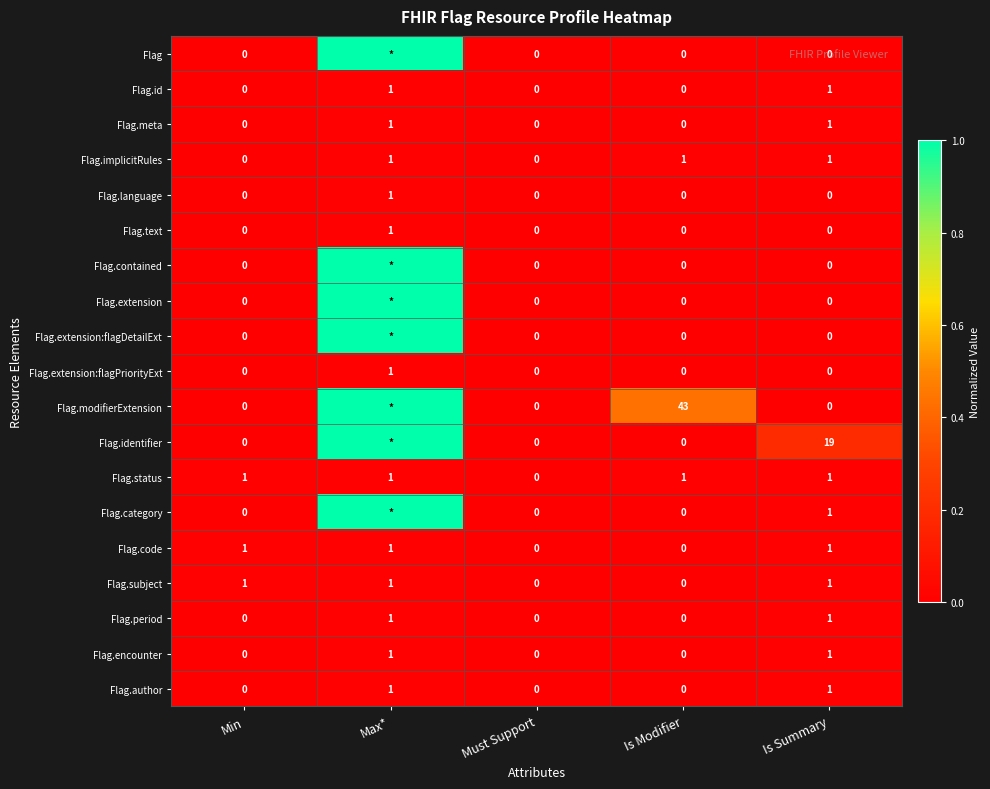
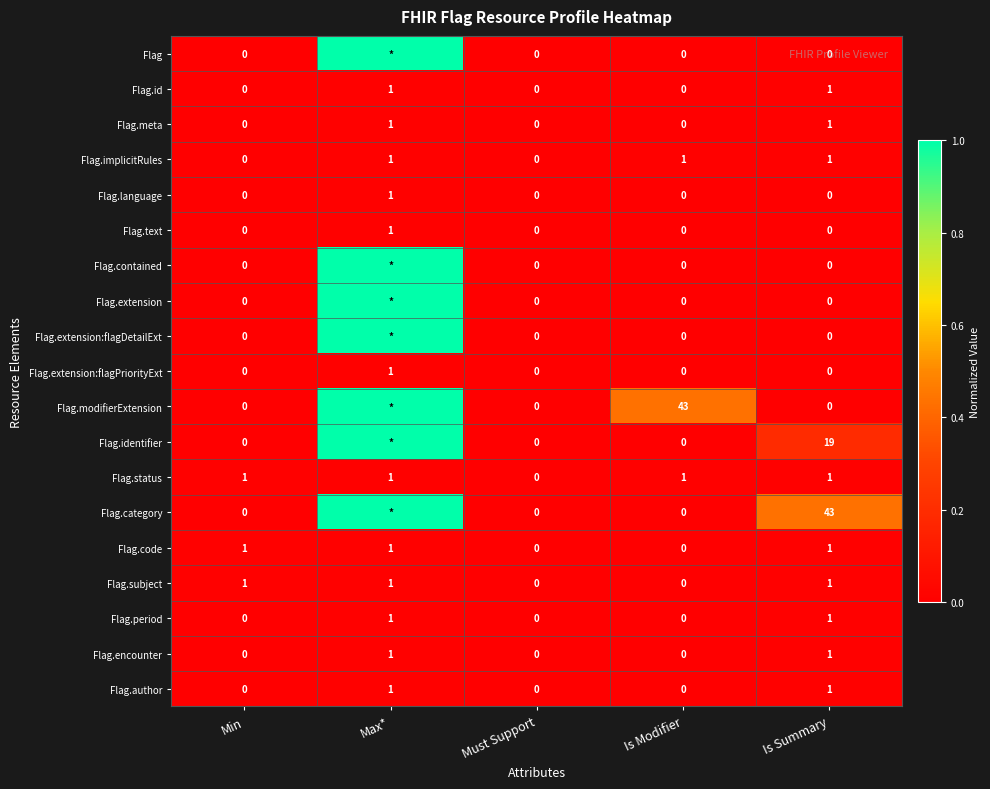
Flag.category, Is Summary: 1 -> 43
